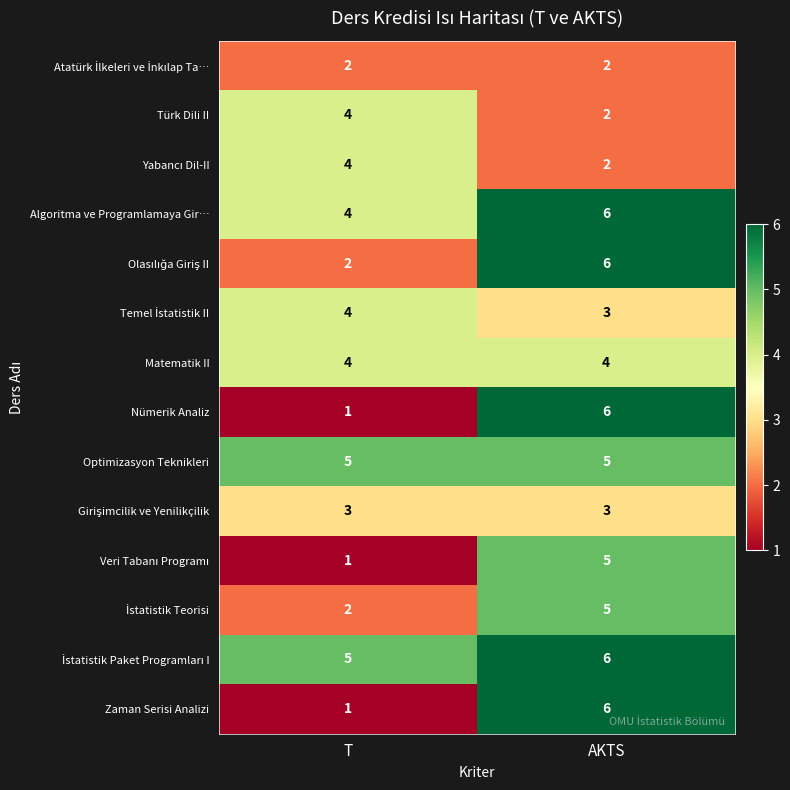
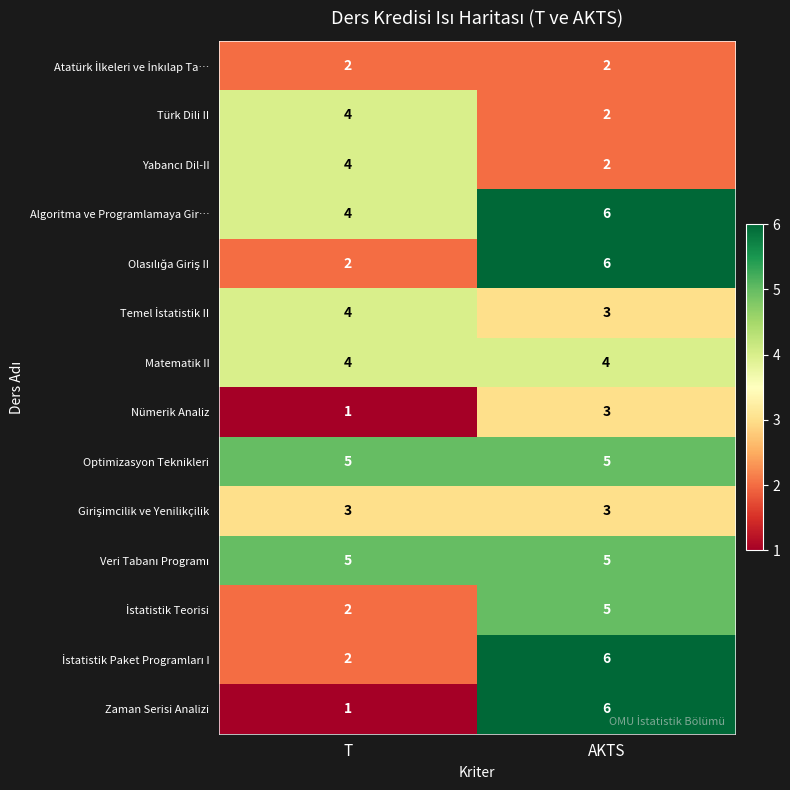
Nümerik Analiz, AKTS: 6 -> 3
Veri Tabanı Programı, T: 1 -> 5
İstatistik Paket Programları I, T: 5 -> 2
